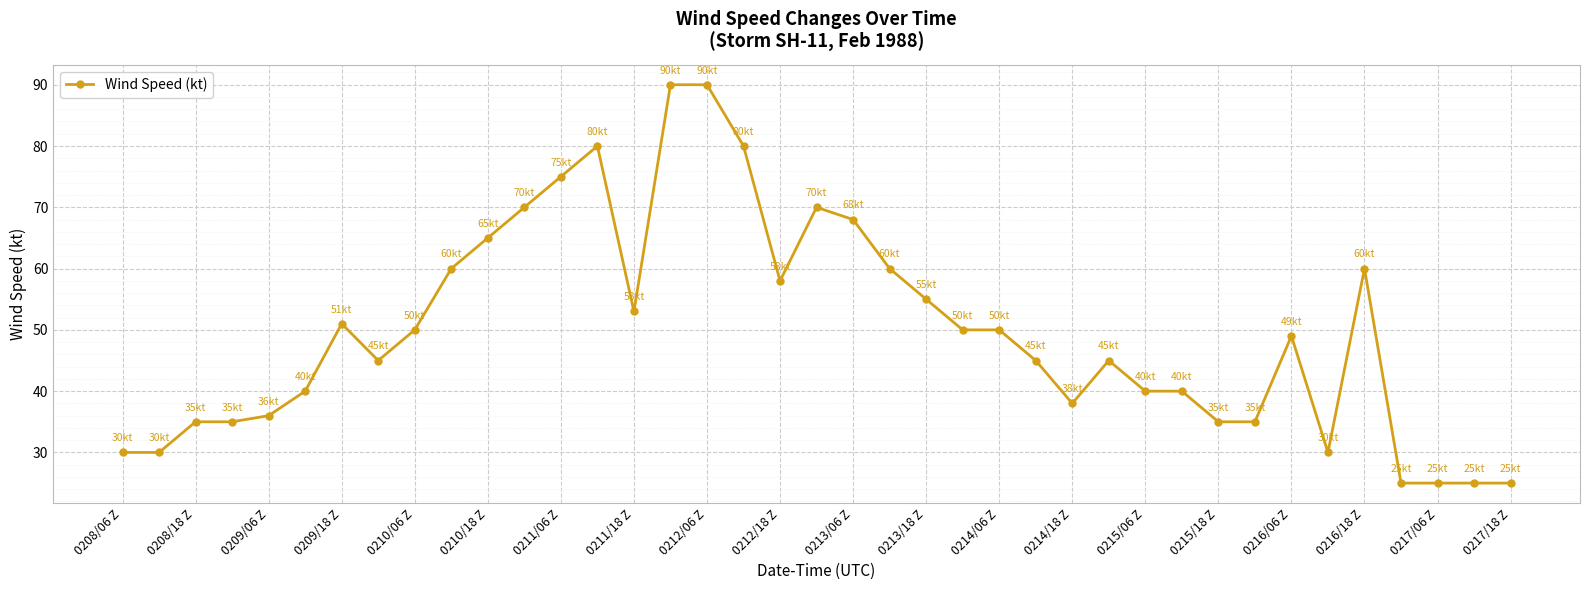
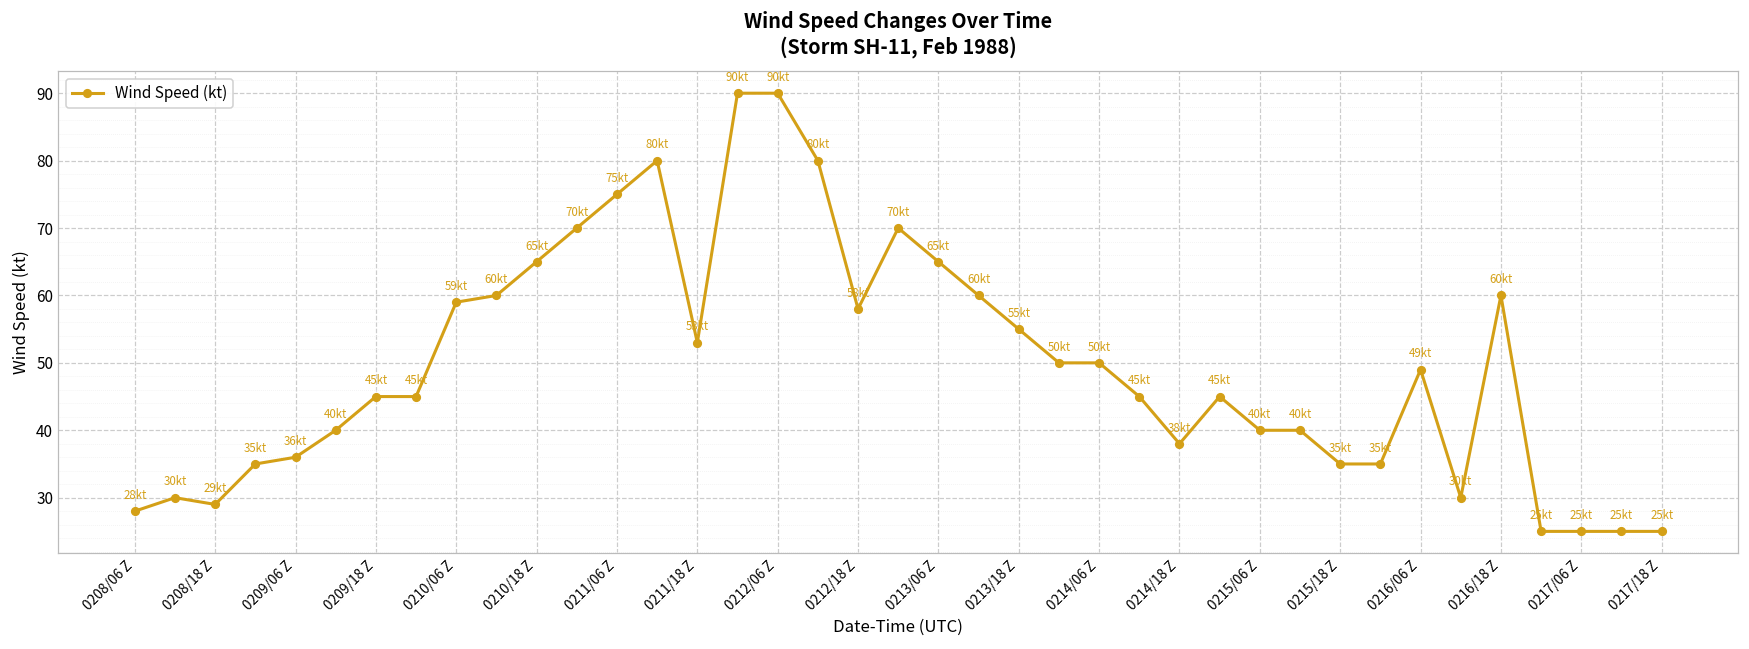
0208/06 Z: 30 -> 28
0208/18 Z: 35 -> 29
0209/18 Z: 51 -> 45
0210/06 Z: 50 -> 59
0213/06 Z: 68 -> 65
